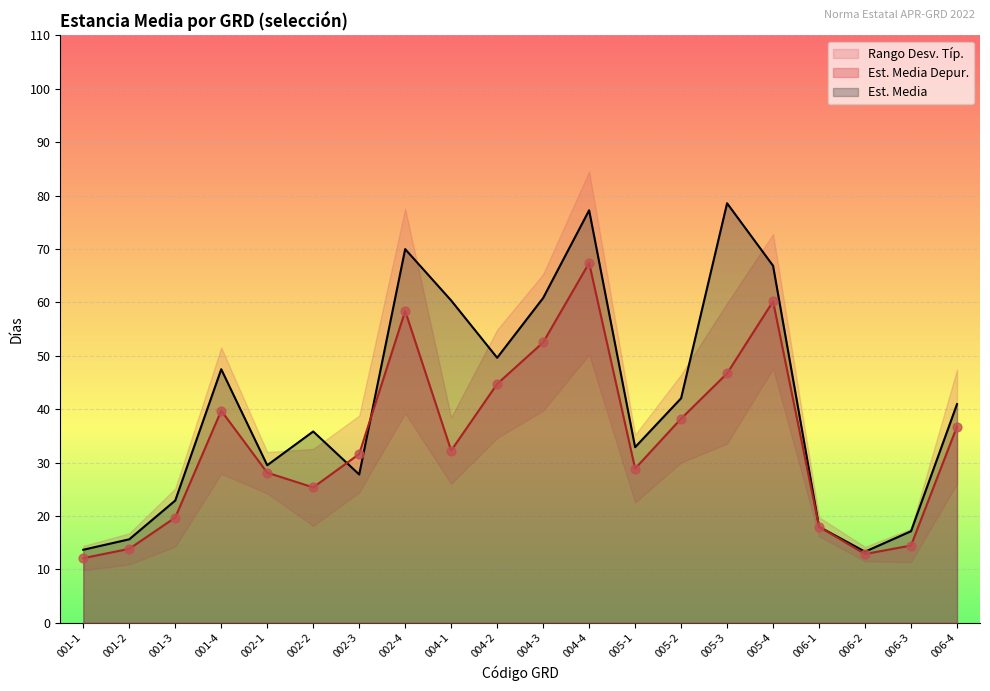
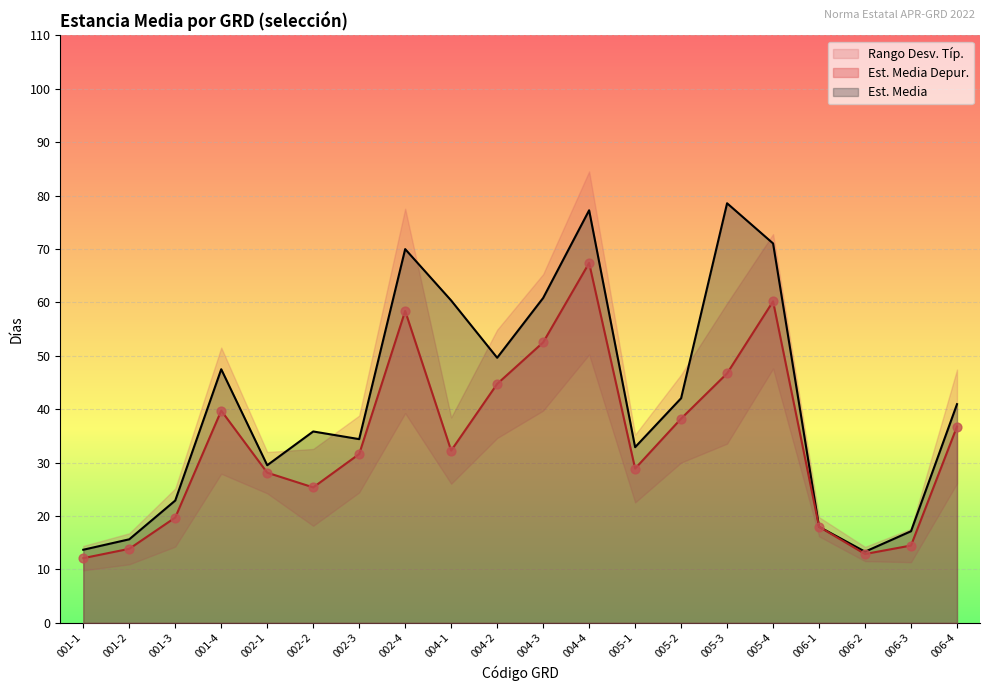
Est. Media, 002-3: 28 -> 34
Est. Media, 005-4: 67 -> 71
